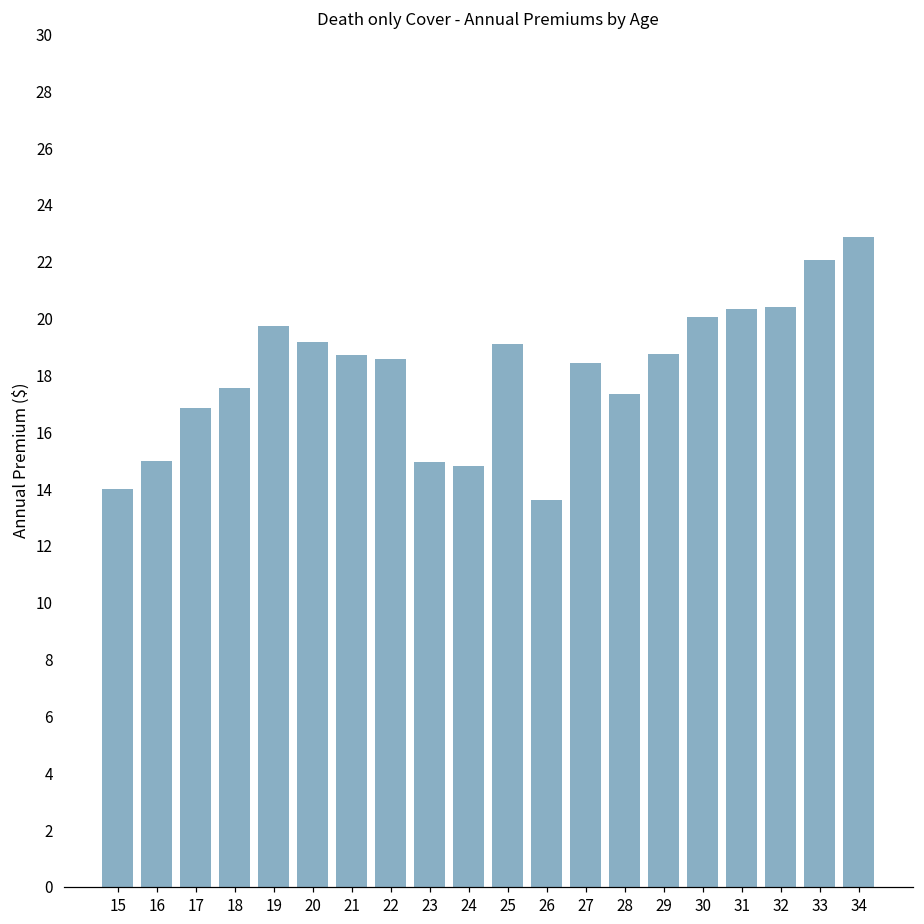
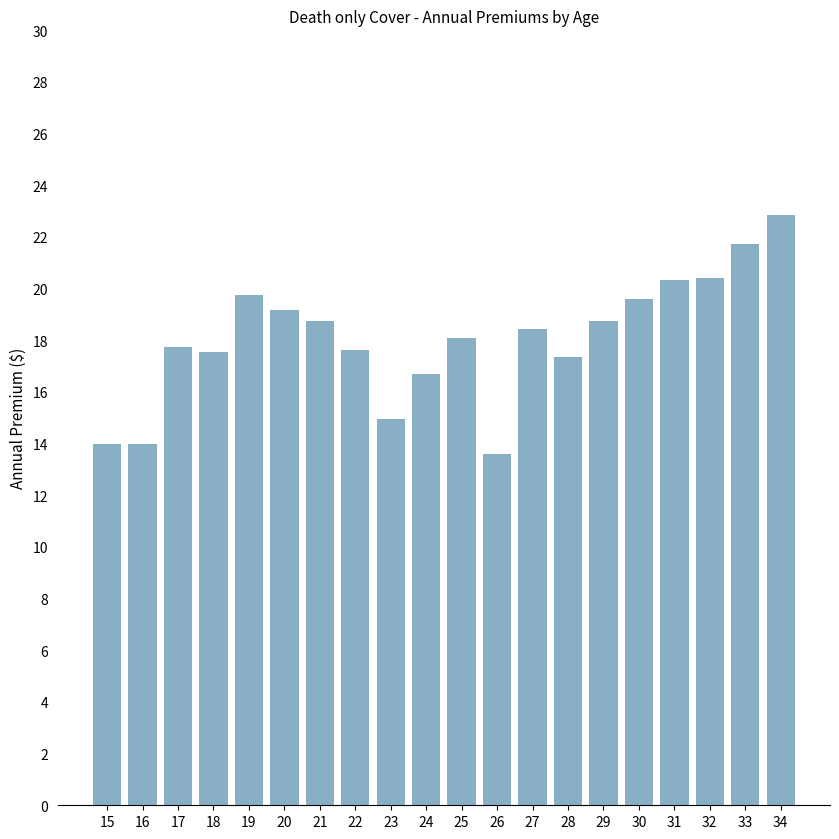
16: 15 -> 14
17: 16.9 -> 17.8
22: 18.6 -> 17.6
24: 14.8 -> 16.7
25: 19.1 -> 18.1
30: 20.1 -> 19.6
33: 22.1 -> 21.7
